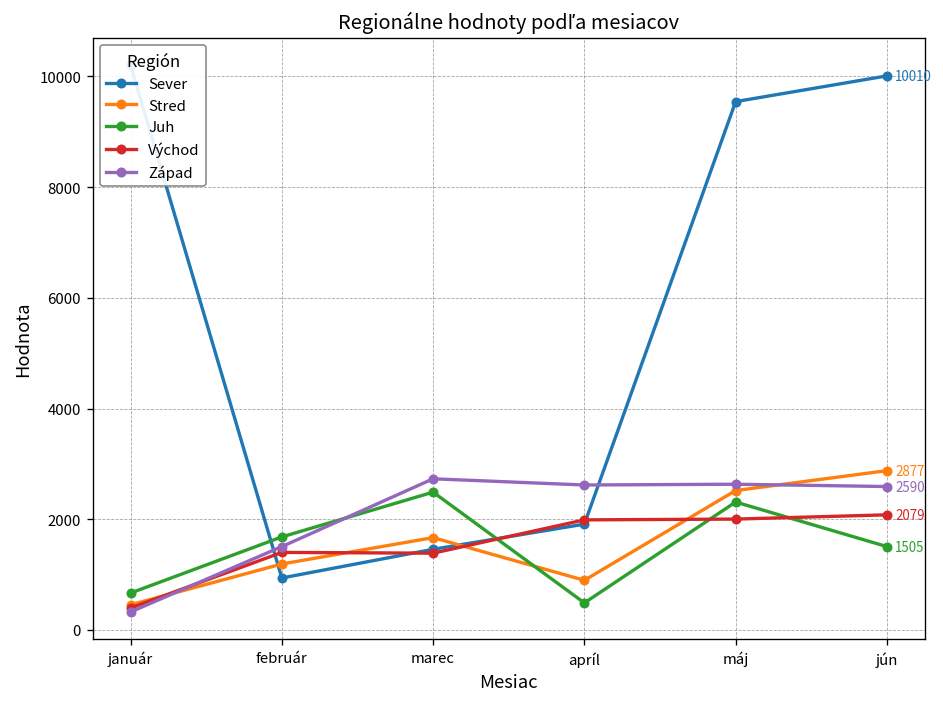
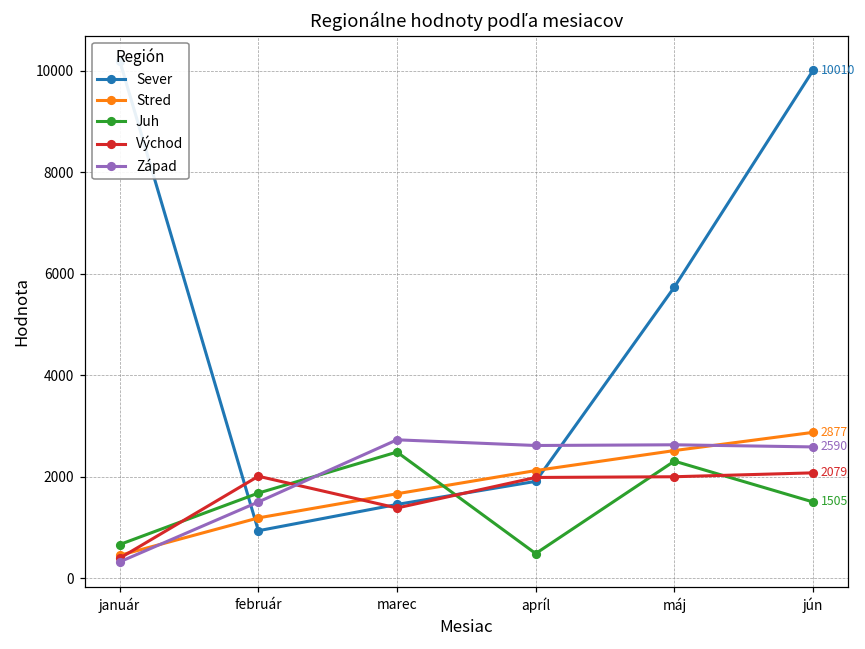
Východ, február: 1400 -> 2000
Stred, apríl: 900 -> 2100
Sever, máj: 9500 -> 5700
